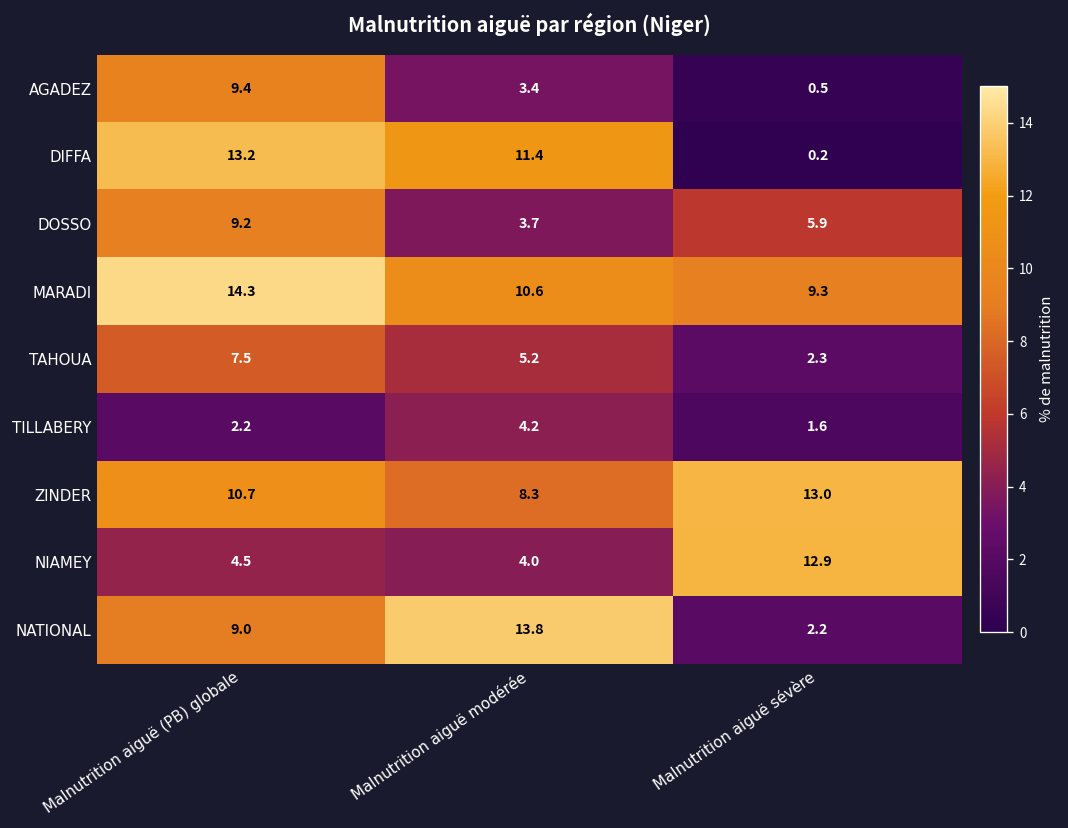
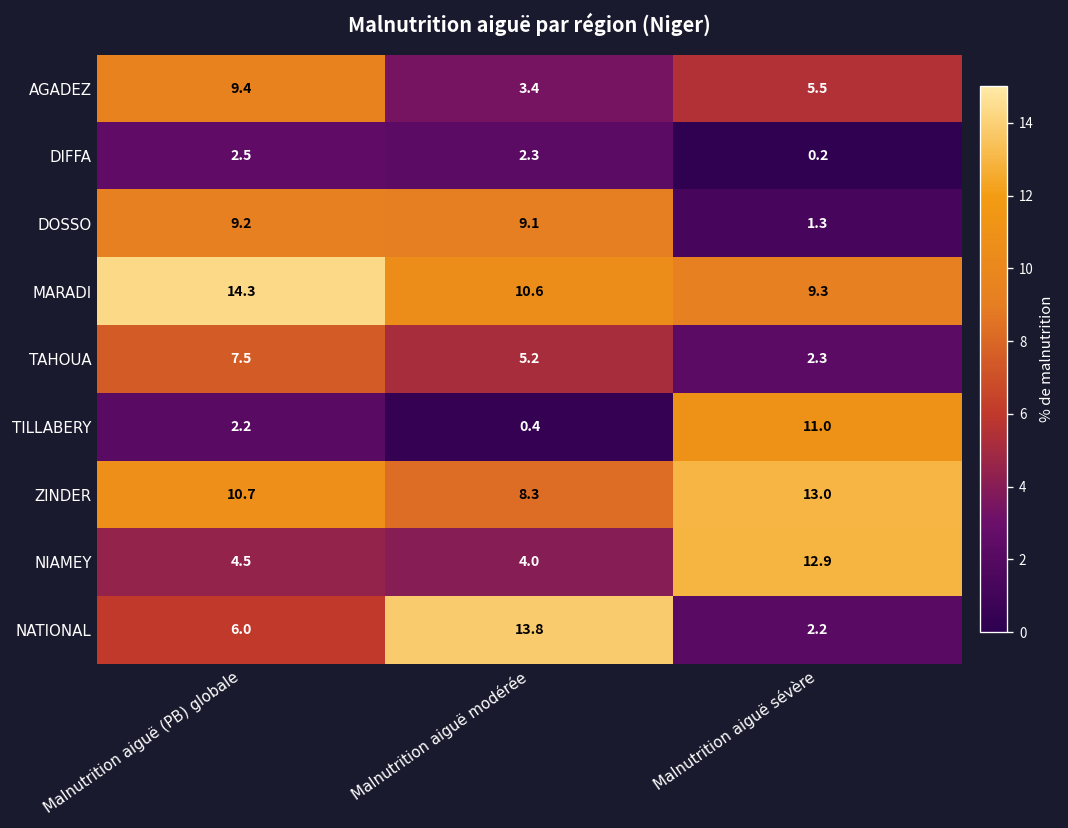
AGADEZ, Malnutrition aiguë sévère: 0.5 -> 5.5
DIFFA, Malnutrition aiguë (PB) globale: 13.2 -> 2.5
DIFFA, Malnutrition aiguë modérée: 11.4 -> 2.3
DOSSO, Malnutrition aiguë modérée: 3.7 -> 9.1
DOSSO, Malnutrition aiguë sévère: 5.9 -> 1.3
TILLABERY, Malnutrition aiguë modérée: 4.2 -> 0.4
TILLABERY, Malnutrition aiguë sévère: 1.6 -> 11.0
NATIONAL, Malnutrition aiguë (PB) globale: 9.0 -> 6.0
